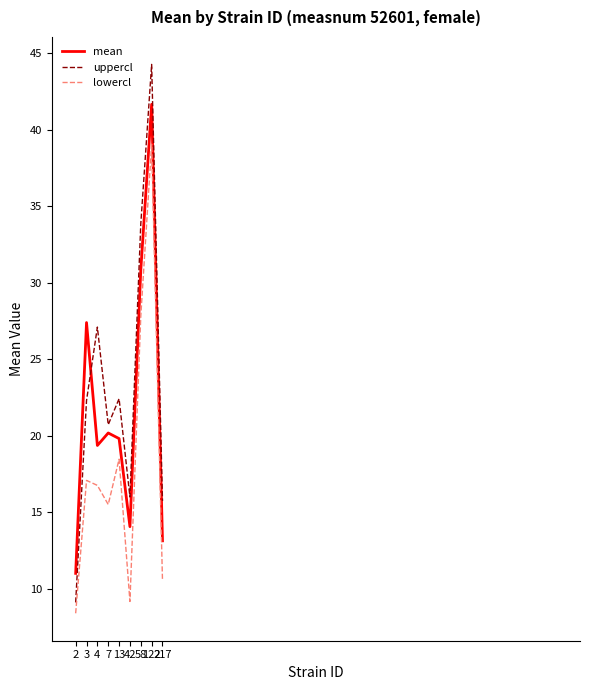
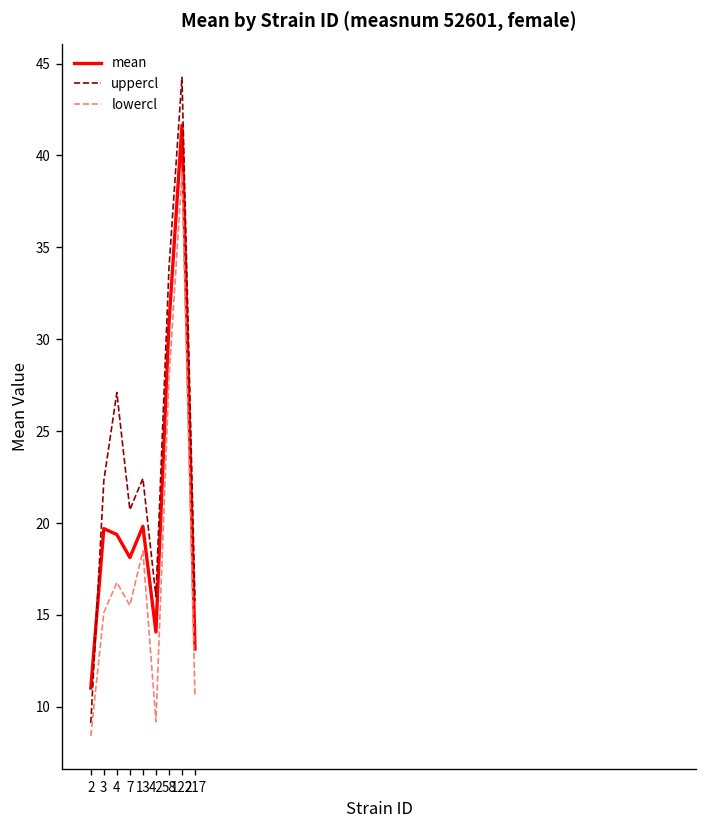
mean, 3: 27.4 -> 19.7
lowercl, 3: 17.1 -> 15.1
mean, 7: 20.2 -> 18.1
